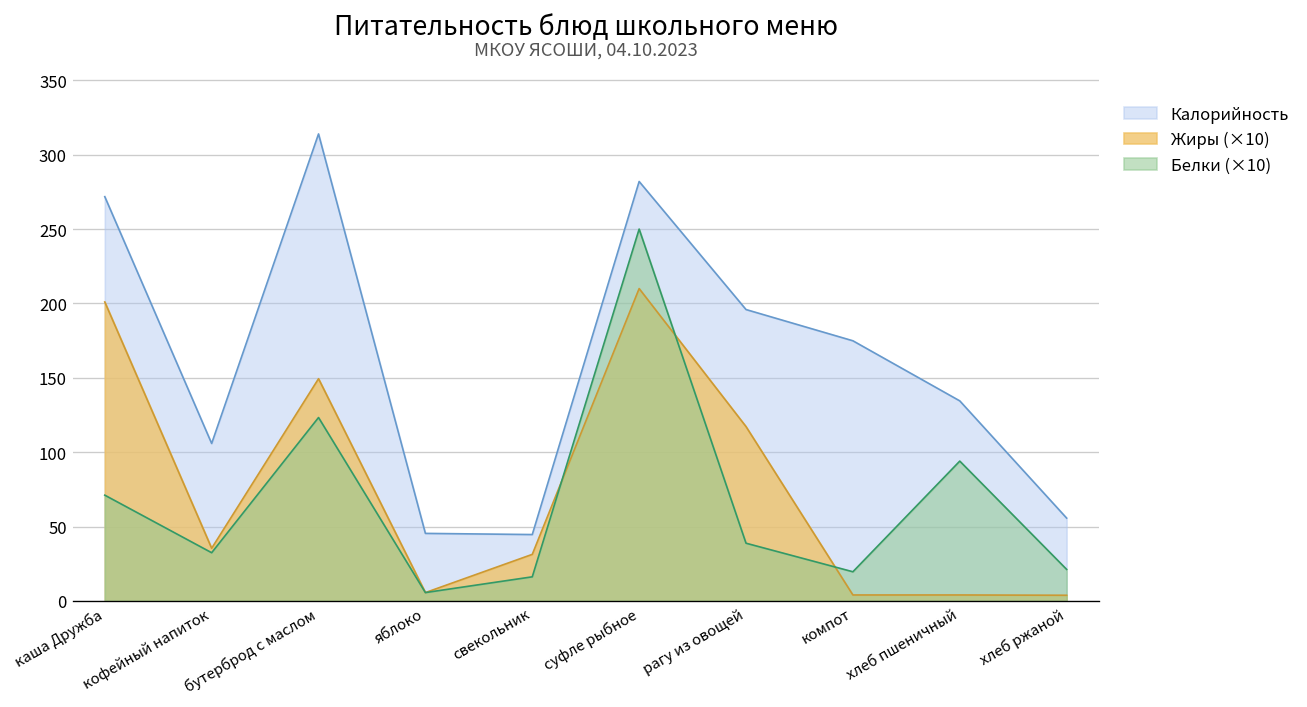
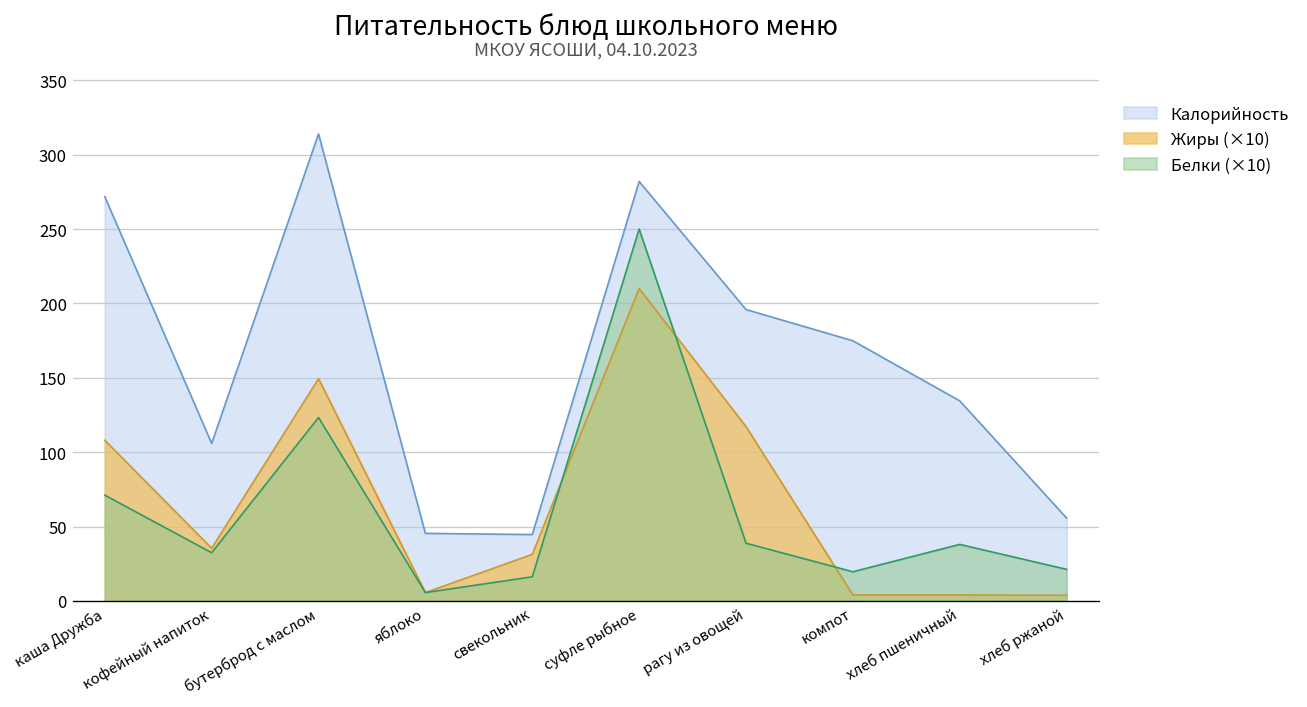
Жиры (×10), каша Дружба: 201 -> 108
Белки (×10), хлеб пшеничный: 94 -> 38
